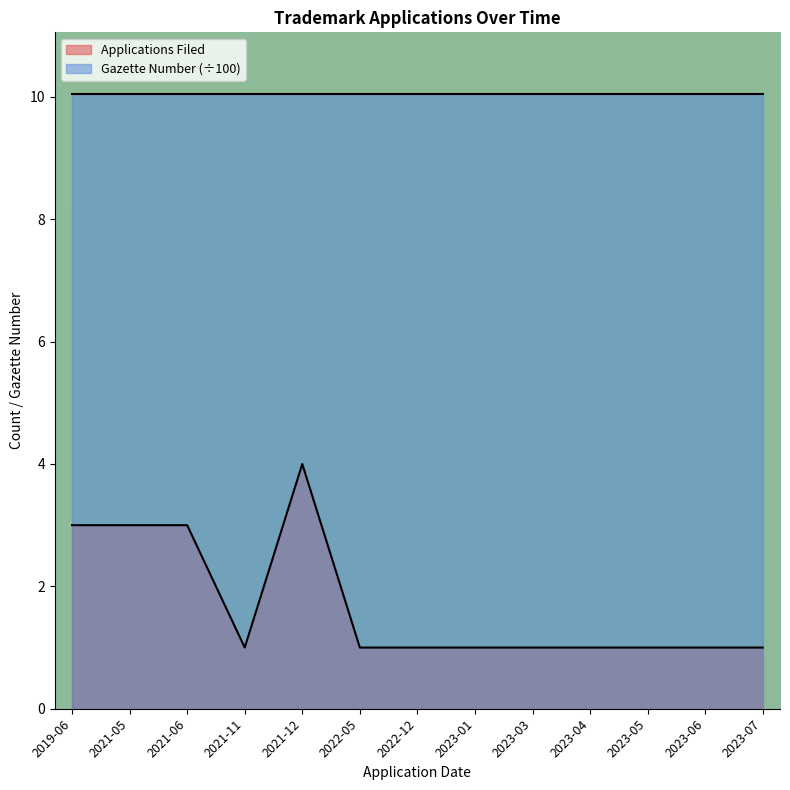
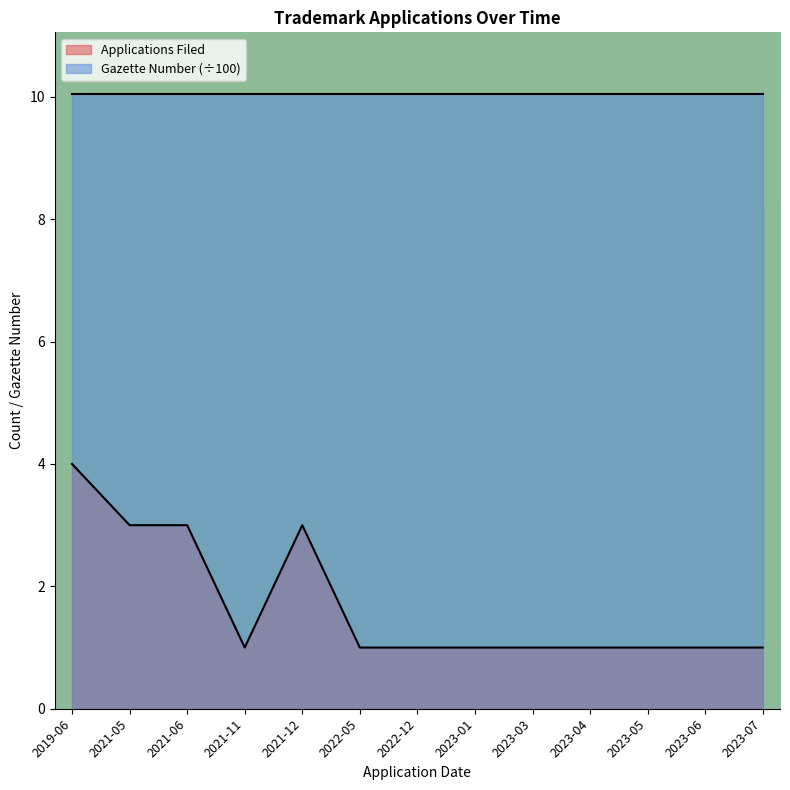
Applications Filed, 2019-06: 3 -> 4
Applications Filed, 2021-12: 4 -> 3
